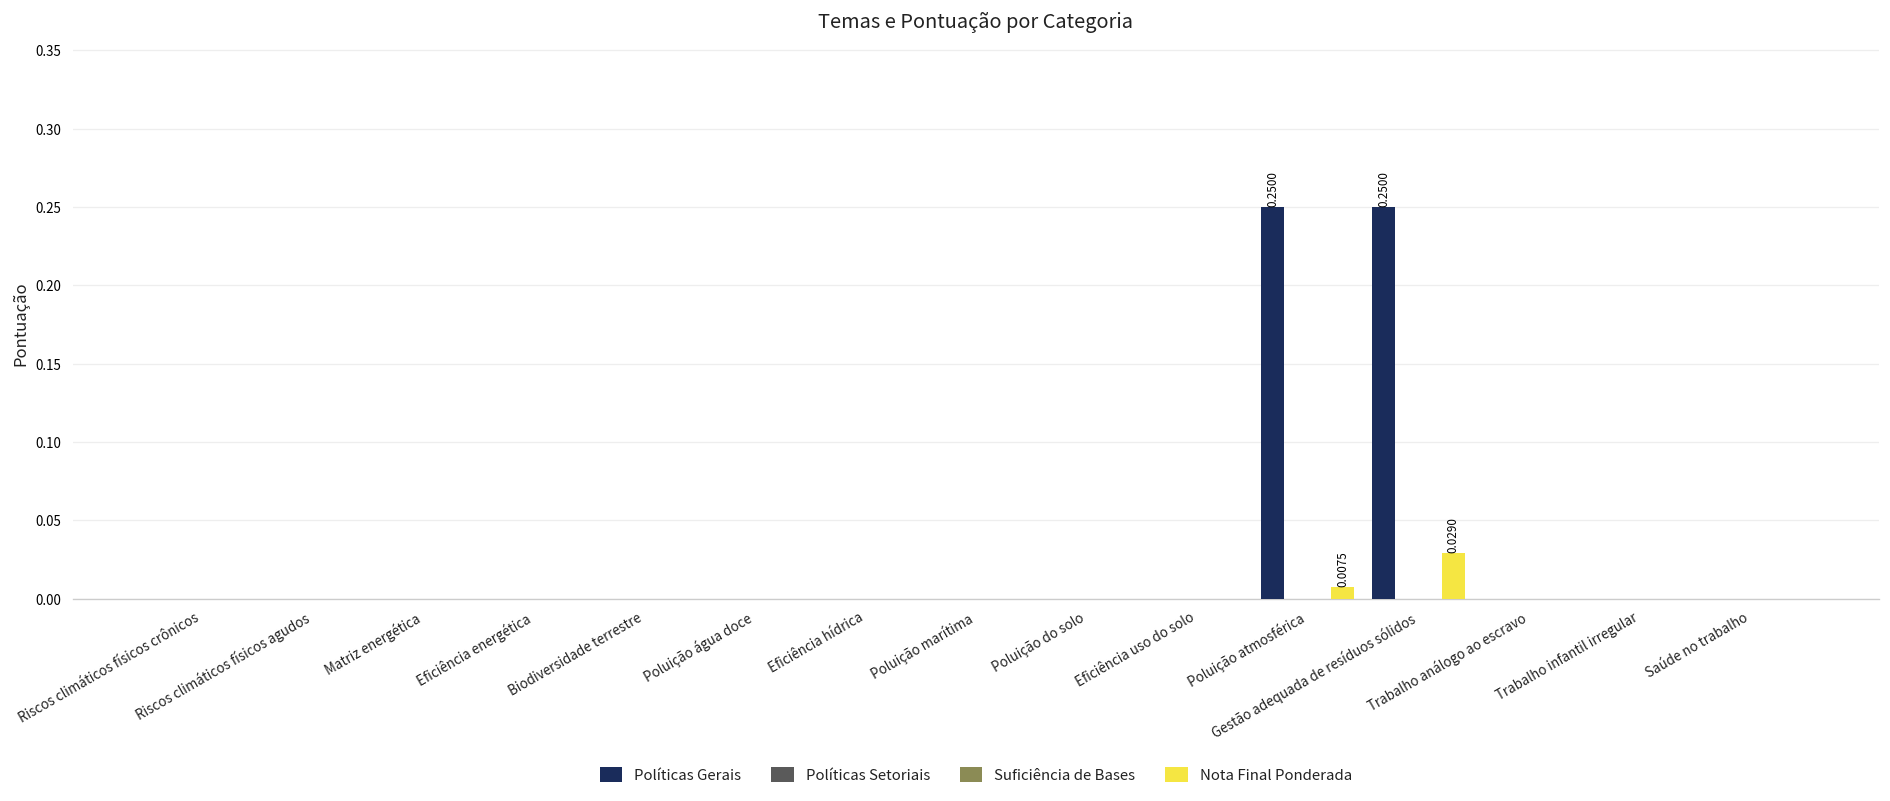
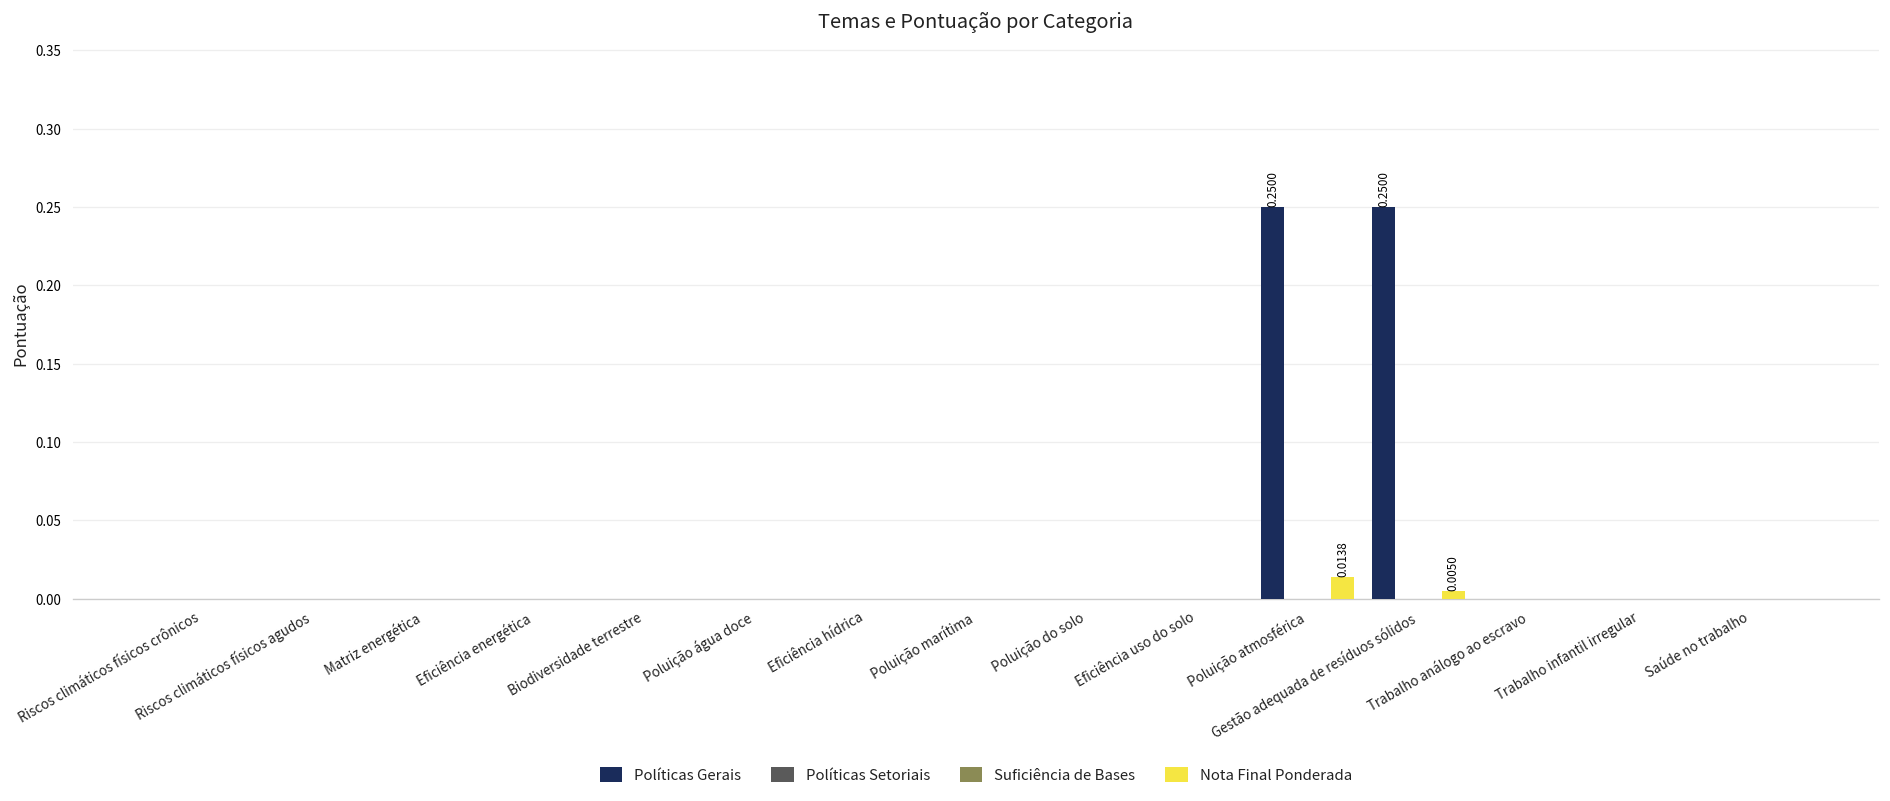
Nota Final Ponderada, Poluição atmosférica: 0.0075 -> 0.0138
Nota Final Ponderada, Gestão adequada de resíduos sólidos: 0.0290 -> 0.0050
